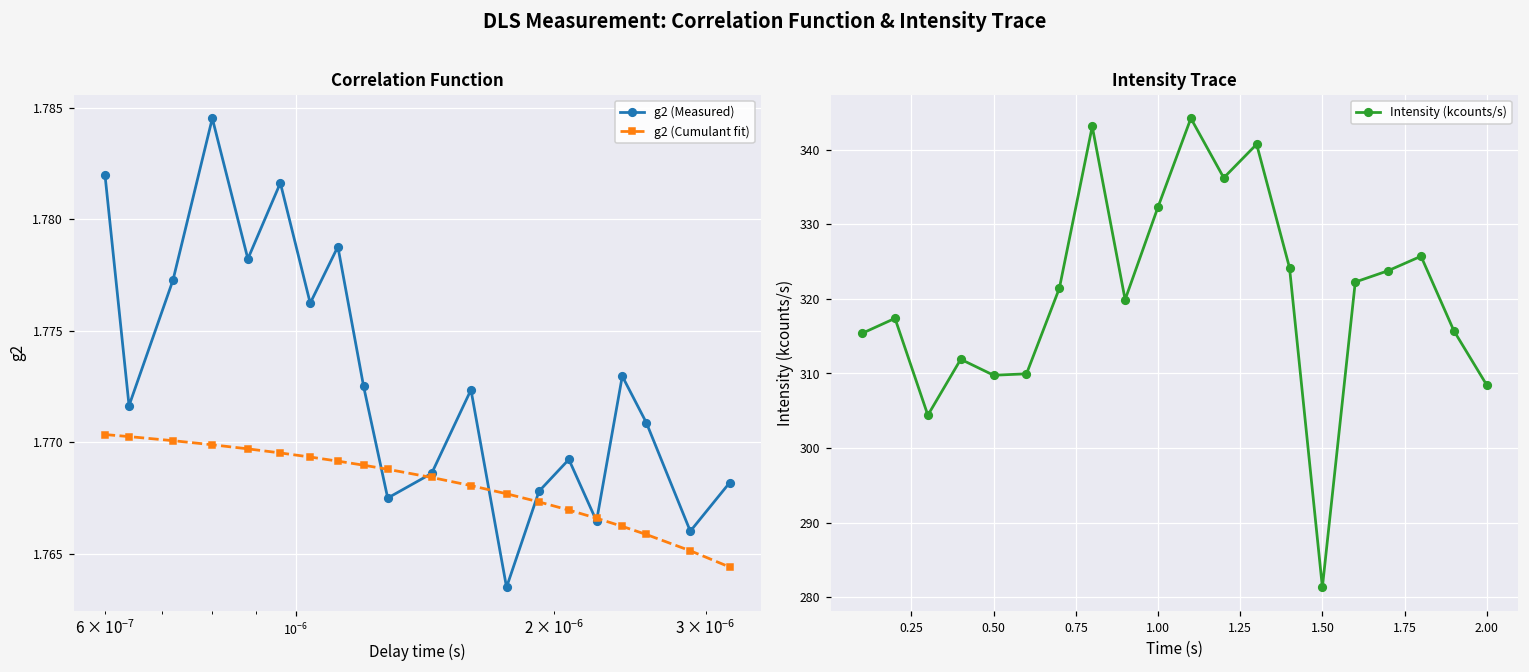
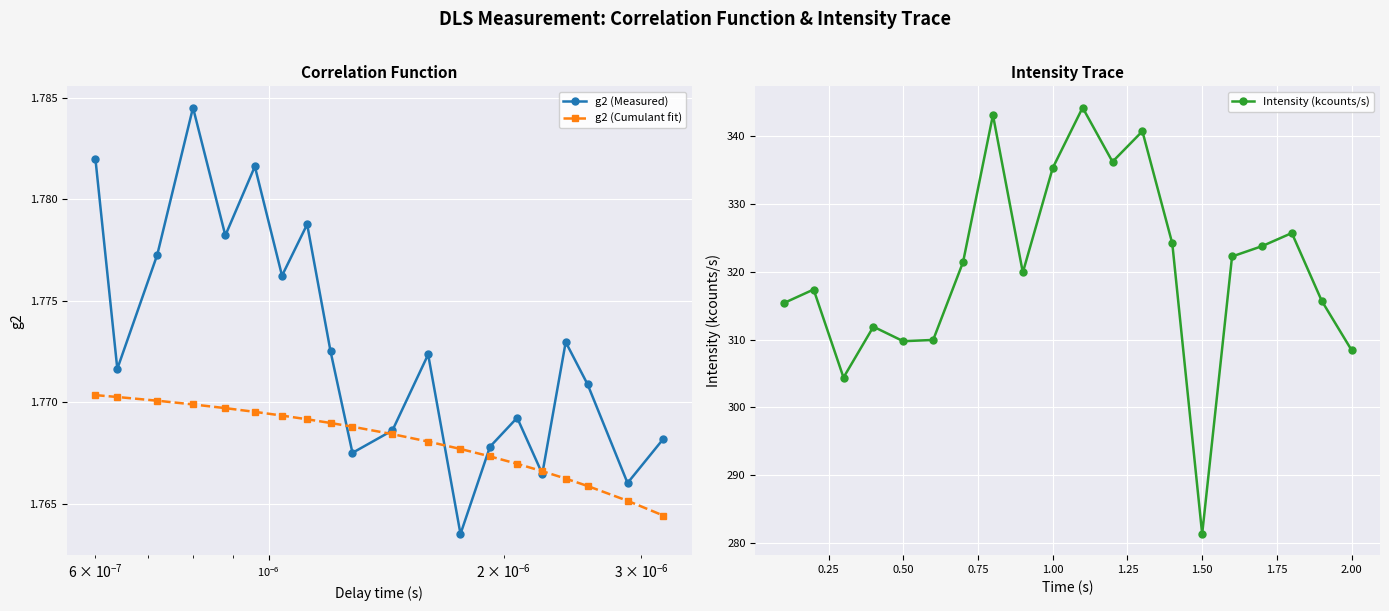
Intensity Trace, 1.00: 332 -> 335
